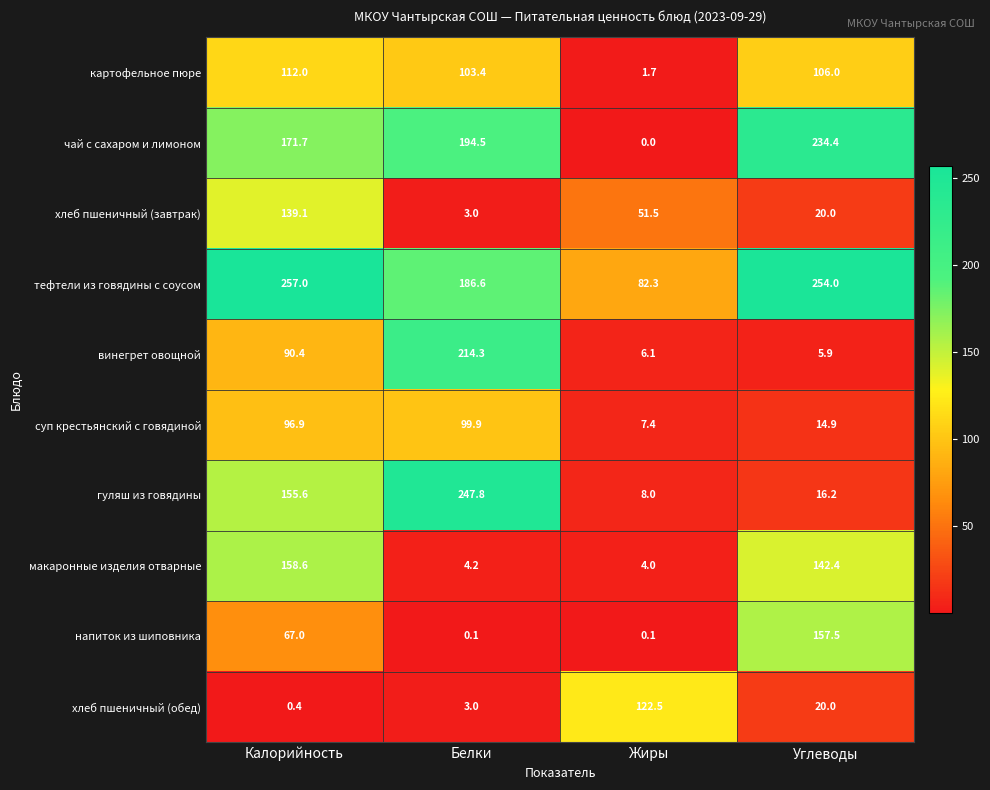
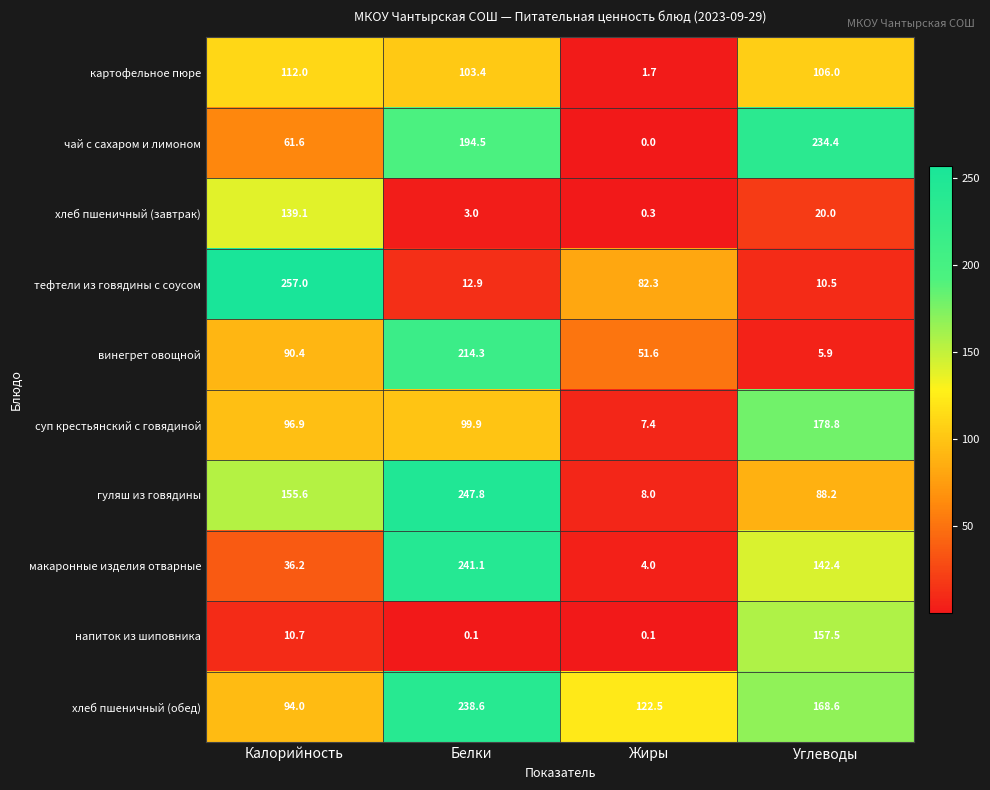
чай с сахаром и лимоном, Калорийность: 171.7 -> 61.6
хлеб пшеничный (завтрак), Жиры: 51.5 -> 0.3
тефтели из говядины с соусом, Белки: 186.6 -> 12.9
тефтели из говядины с соусом, Углеводы: 254.0 -> 10.5
винегрет овощной, Жиры: 6.1 -> 51.6
суп крестьянский с говядиной, Углеводы: 14.9 -> 178.8
гуляш из говядины, Углеводы: 16.2 -> 88.2
макаронные изделия отварные, Калорийность: 158.6 -> 36.2
макаронные изделия отварные, Белки: 4.2 -> 241.1
напиток из шиповника, Калорийность: 67.0 -> 10.7
хлеб пшеничный (обед), Калорийность: 0.4 -> 94.0
хлеб пшеничный (обед), Белки: 3.0 -> 238.6
хлеб пшеничный (обед), Углеводы: 20.0 -> 168.6
